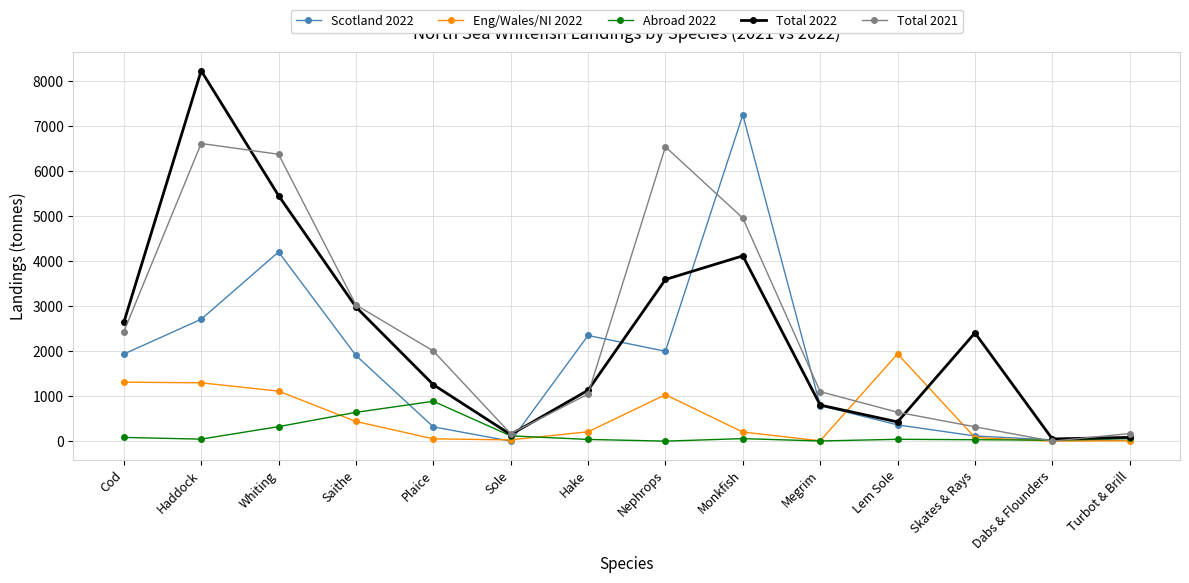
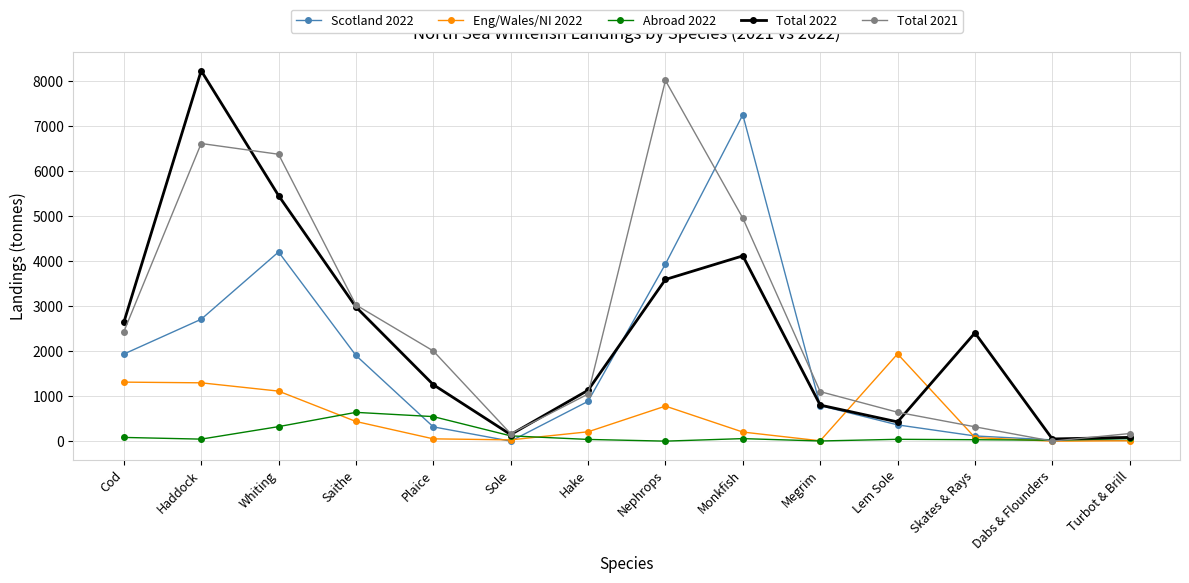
Abroad 2022, Plaice: 900 -> 500
Scotland 2022, Hake: 2300 -> 900
Scotland 2022, Nephrops: 2000 -> 3900
Eng/Wales/NI 2022, Nephrops: 1000 -> 800
Total 2021, Nephrops: 6500 -> 8000
